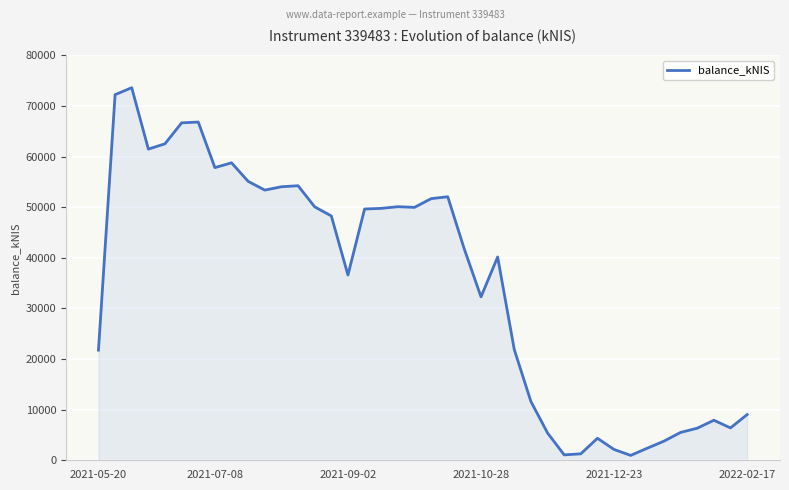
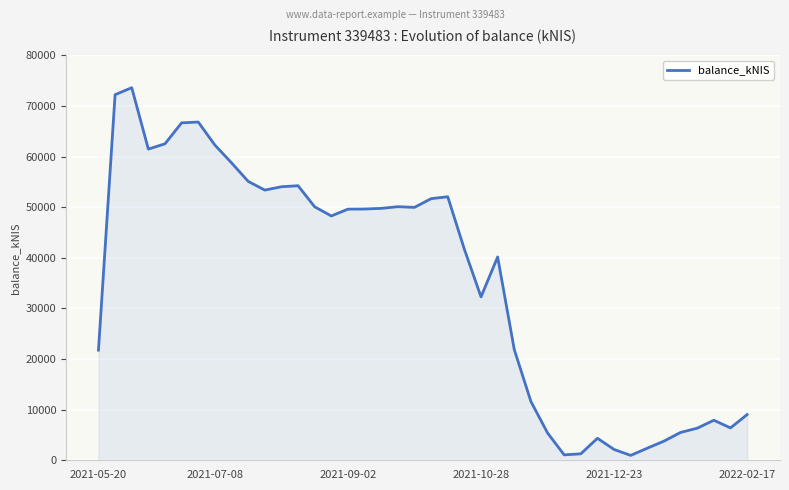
2021-07-08: 58000 -> 62000
2021-09-02: 37000 -> 50000
